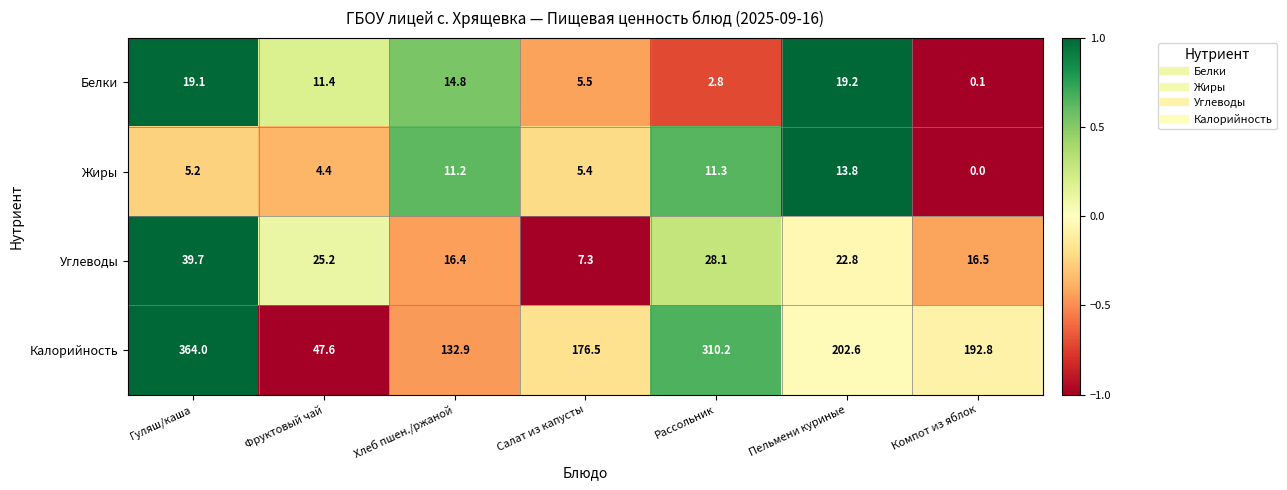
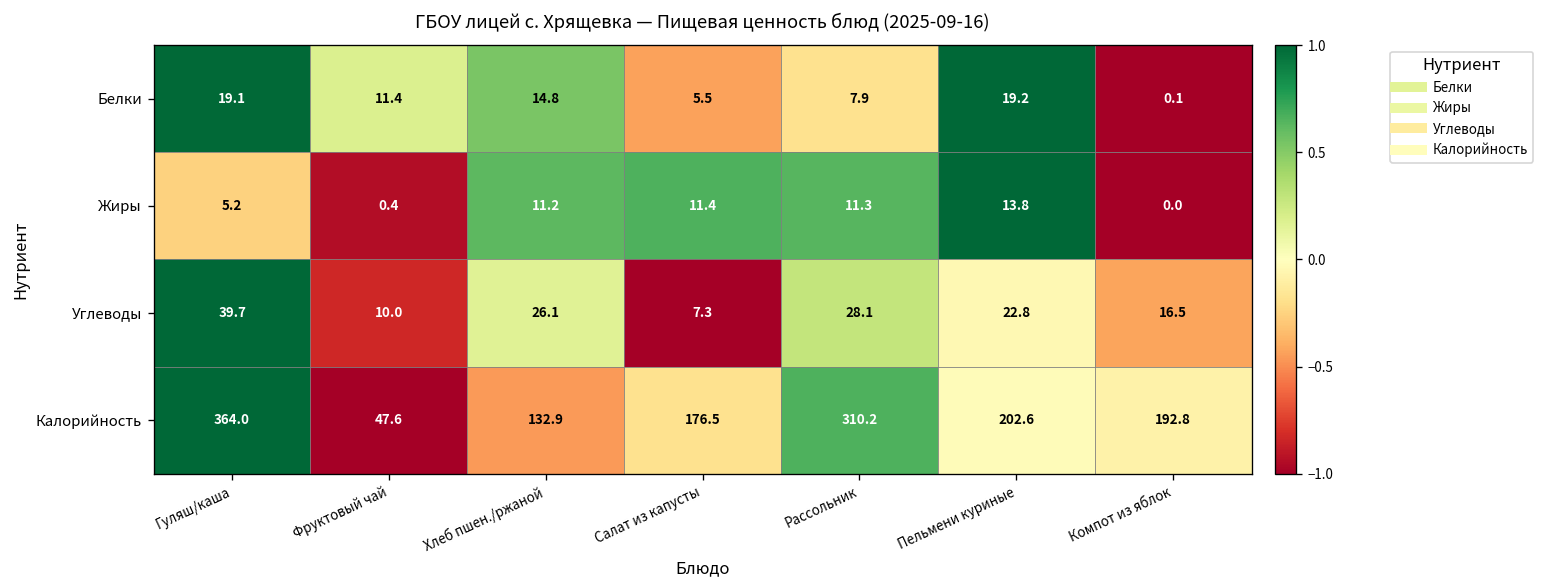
Белки, Рассольник: 2.8 -> 7.9
Жиры, Фруктовый чай: 4.4 -> 0.4
Жиры, Салат из капусты: 5.4 -> 11.4
Углеводы, Фруктовый чай: 25.2 -> 10.0
Углеводы, Хлеб пшен./ржаной: 16.4 -> 26.1
